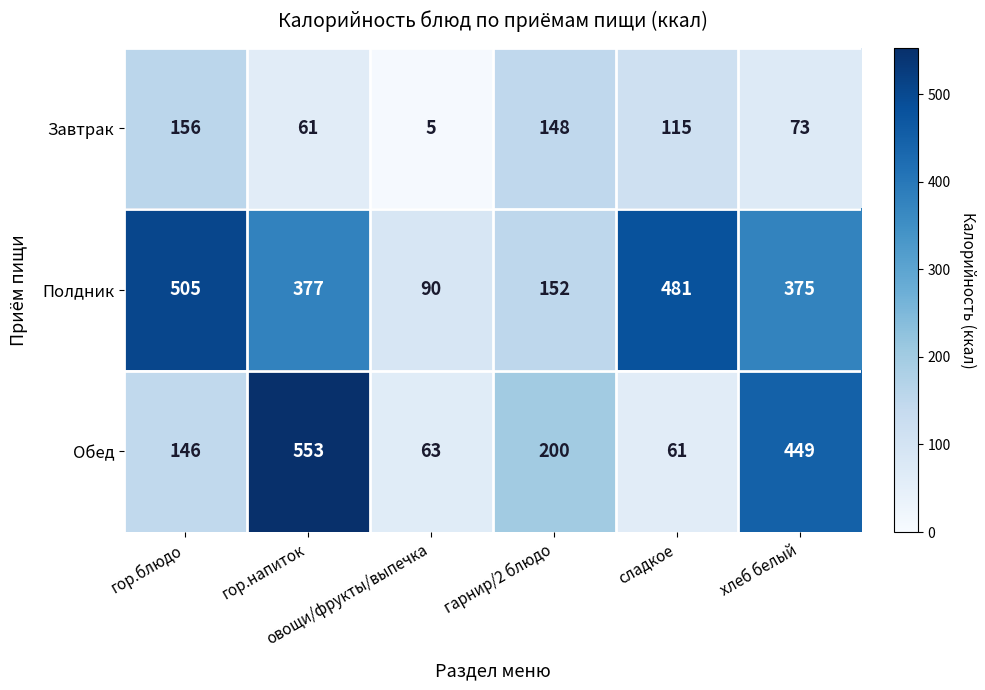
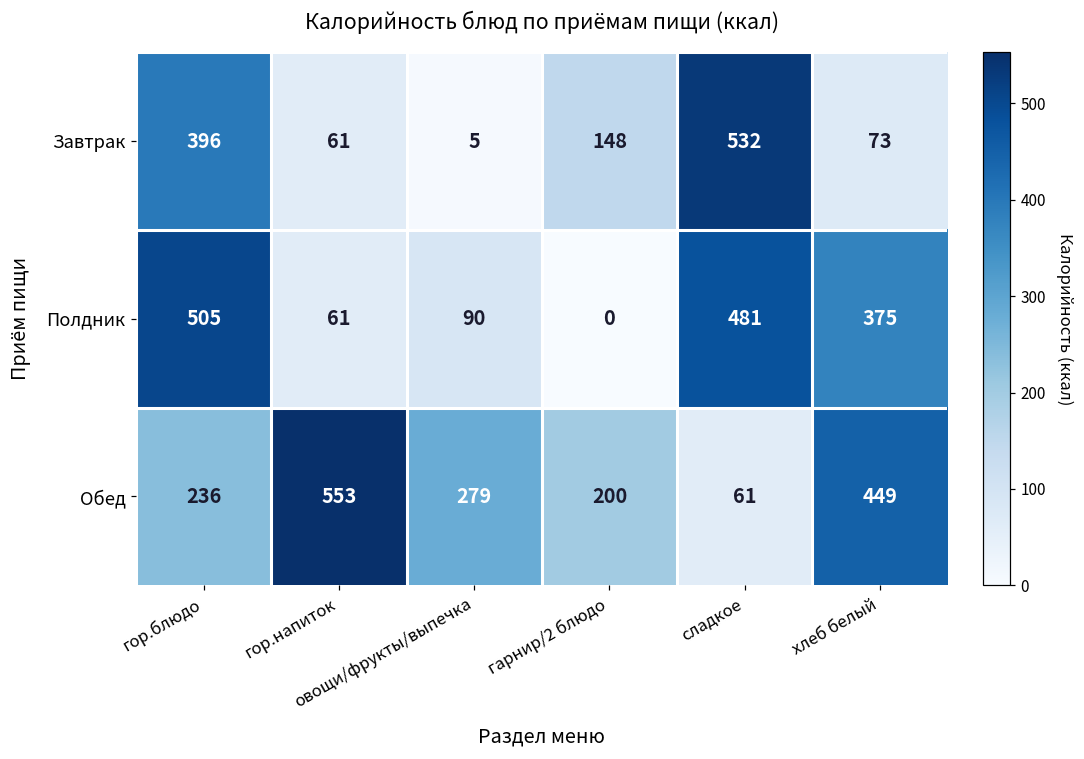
Завтрак, гор.блюдо: 156 -> 396
Завтрак, сладкое: 115 -> 532
Полдник, гор.напиток: 377 -> 61
Полдник, гарнир/2 блюдо: 152 -> 0
Обед, гор.блюдо: 146 -> 236
Обед, овощи/фрукты/выпечка: 63 -> 279
